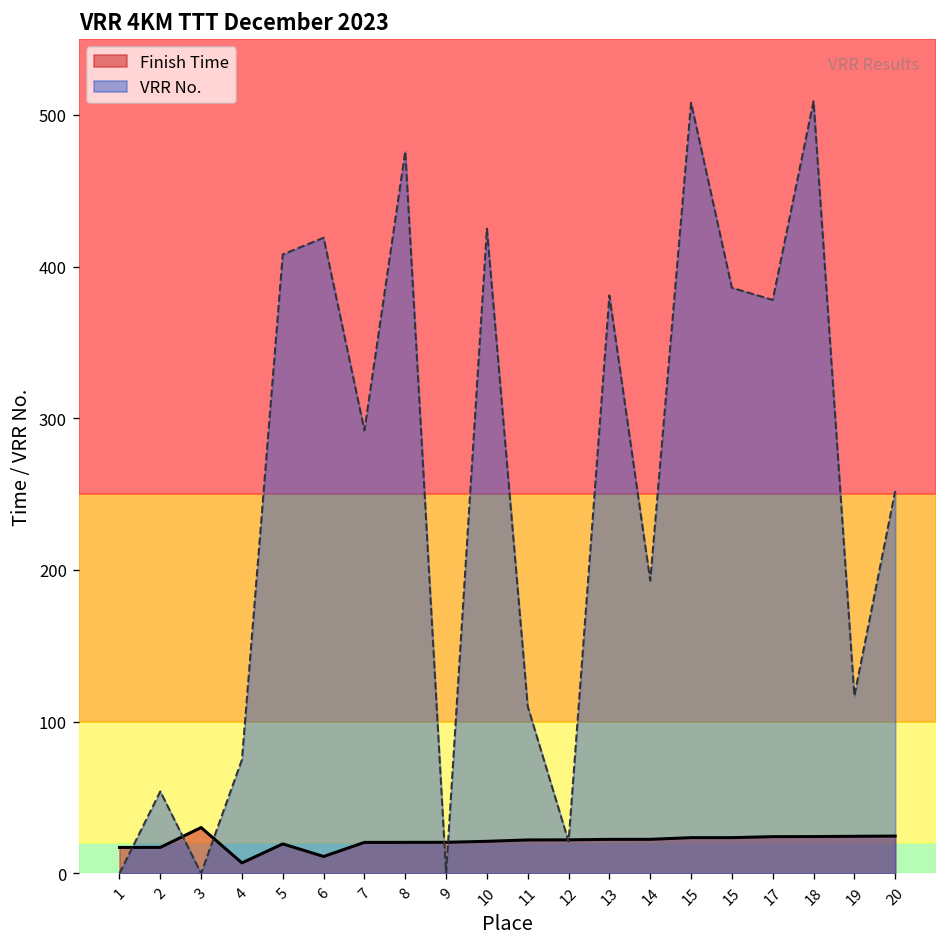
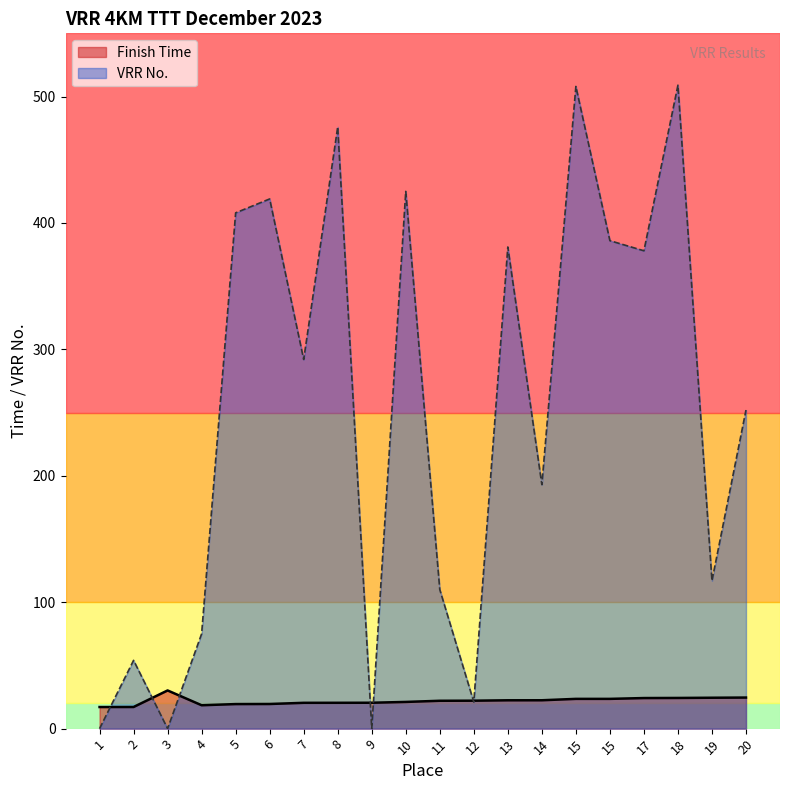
Finish Time, 4: 7 -> 19
Finish Time, 6: 11 -> 19
